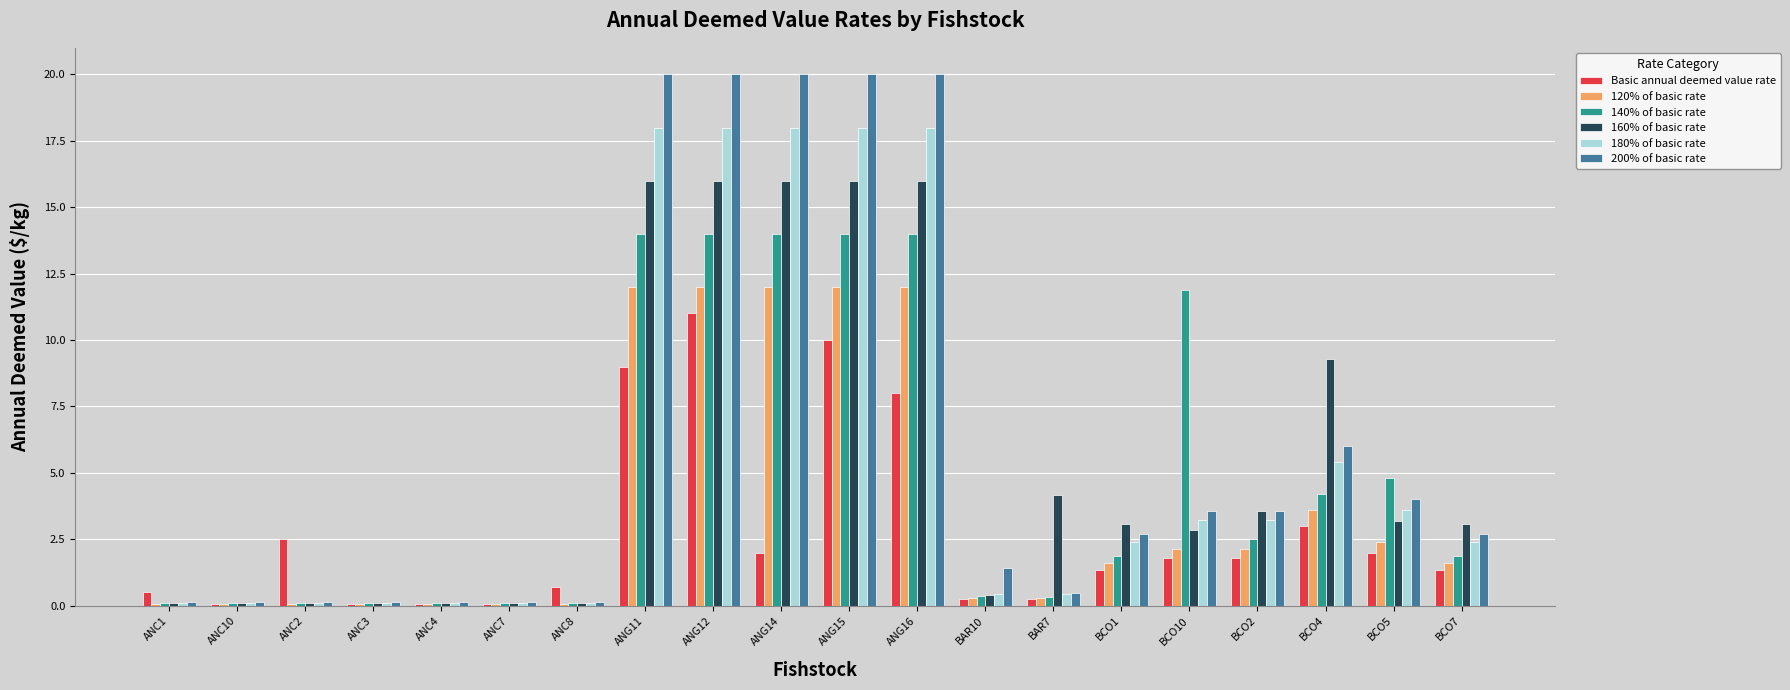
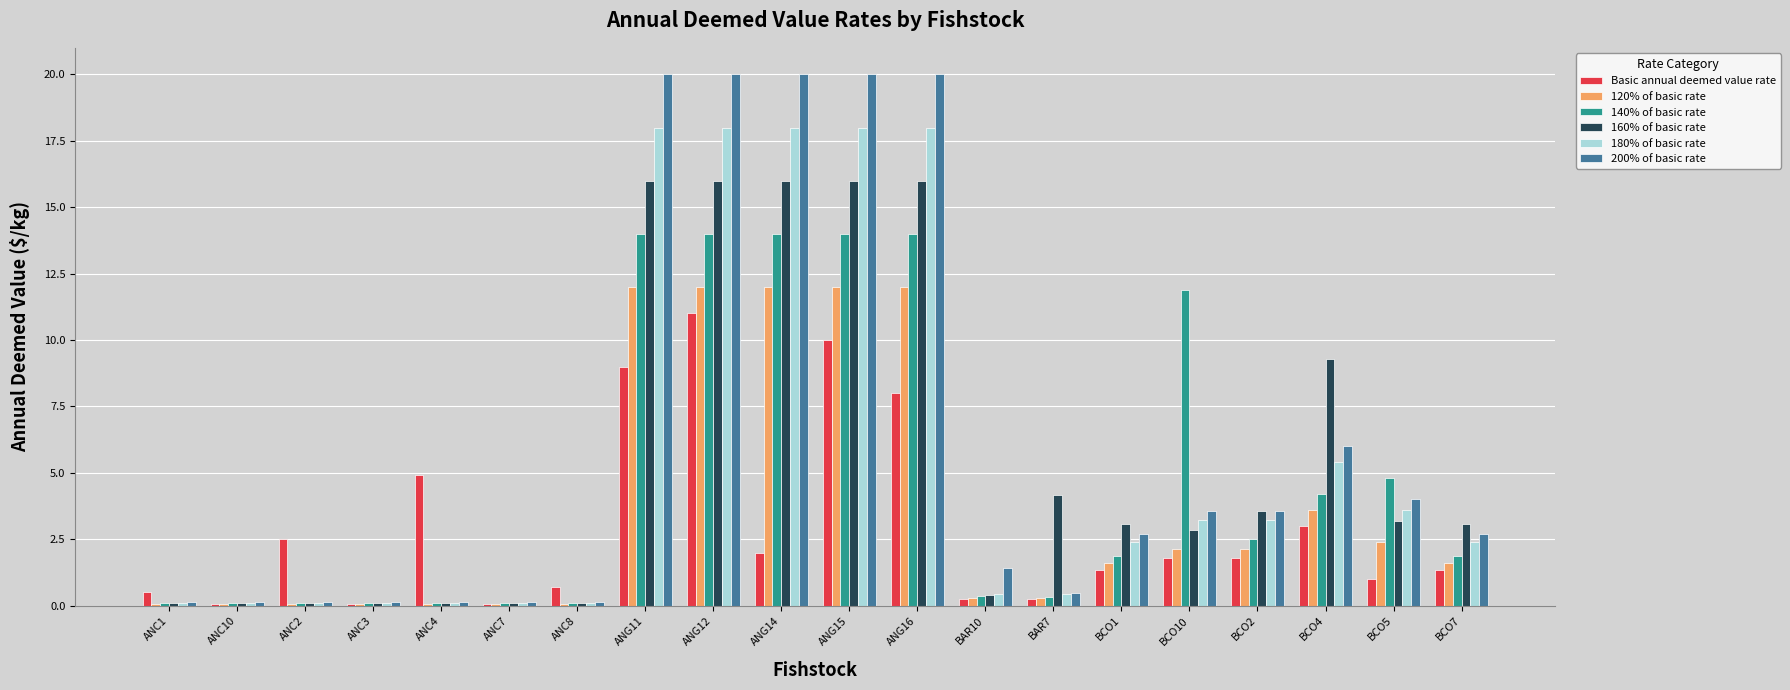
Basic annual deemed value rate, ANC4: 0.1 -> 4.9
Basic annual deemed value rate, BCO5: 2 -> 1
